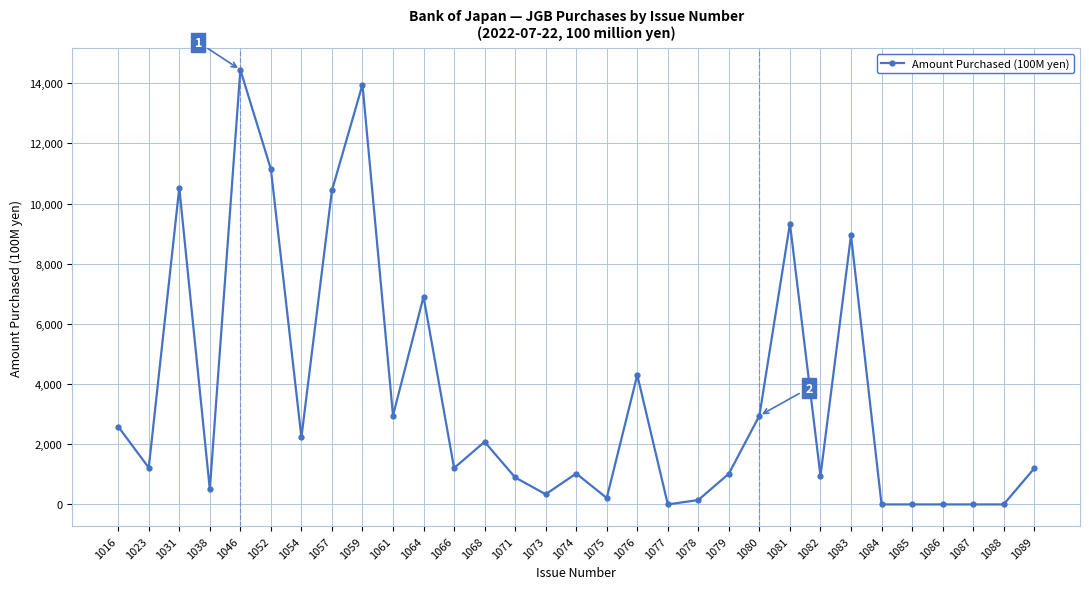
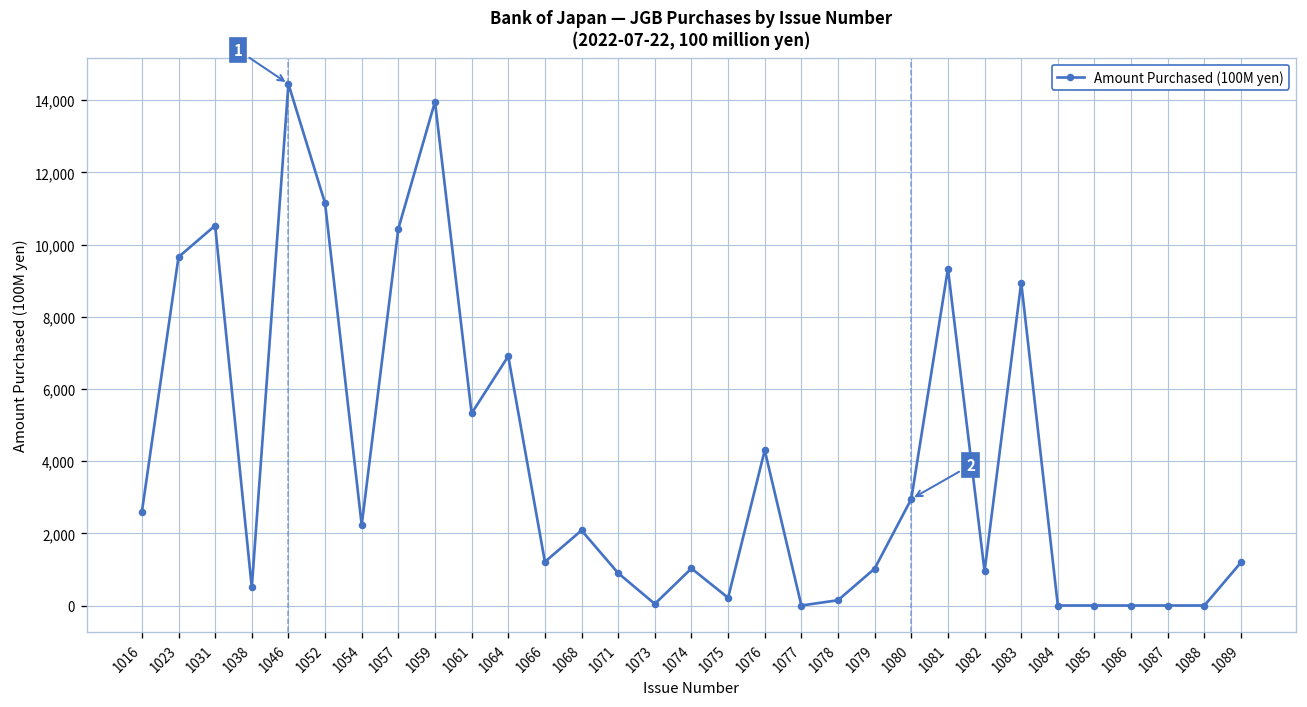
1023: 1,200 -> 9,700
1061: 3,000 -> 5,300
1073: 300 -> 0
